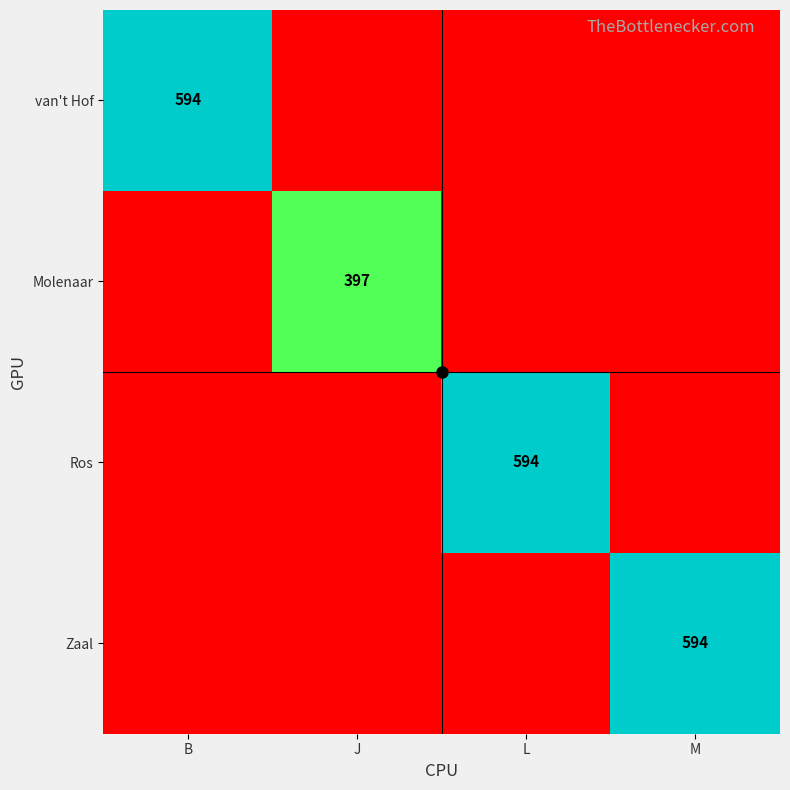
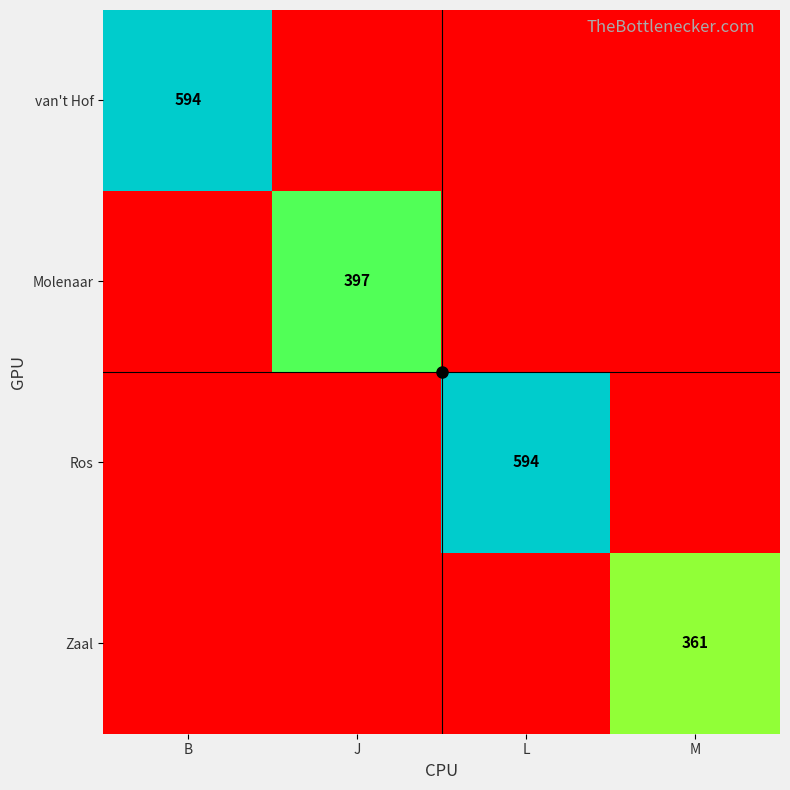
Zaal, M: 594 -> 361
